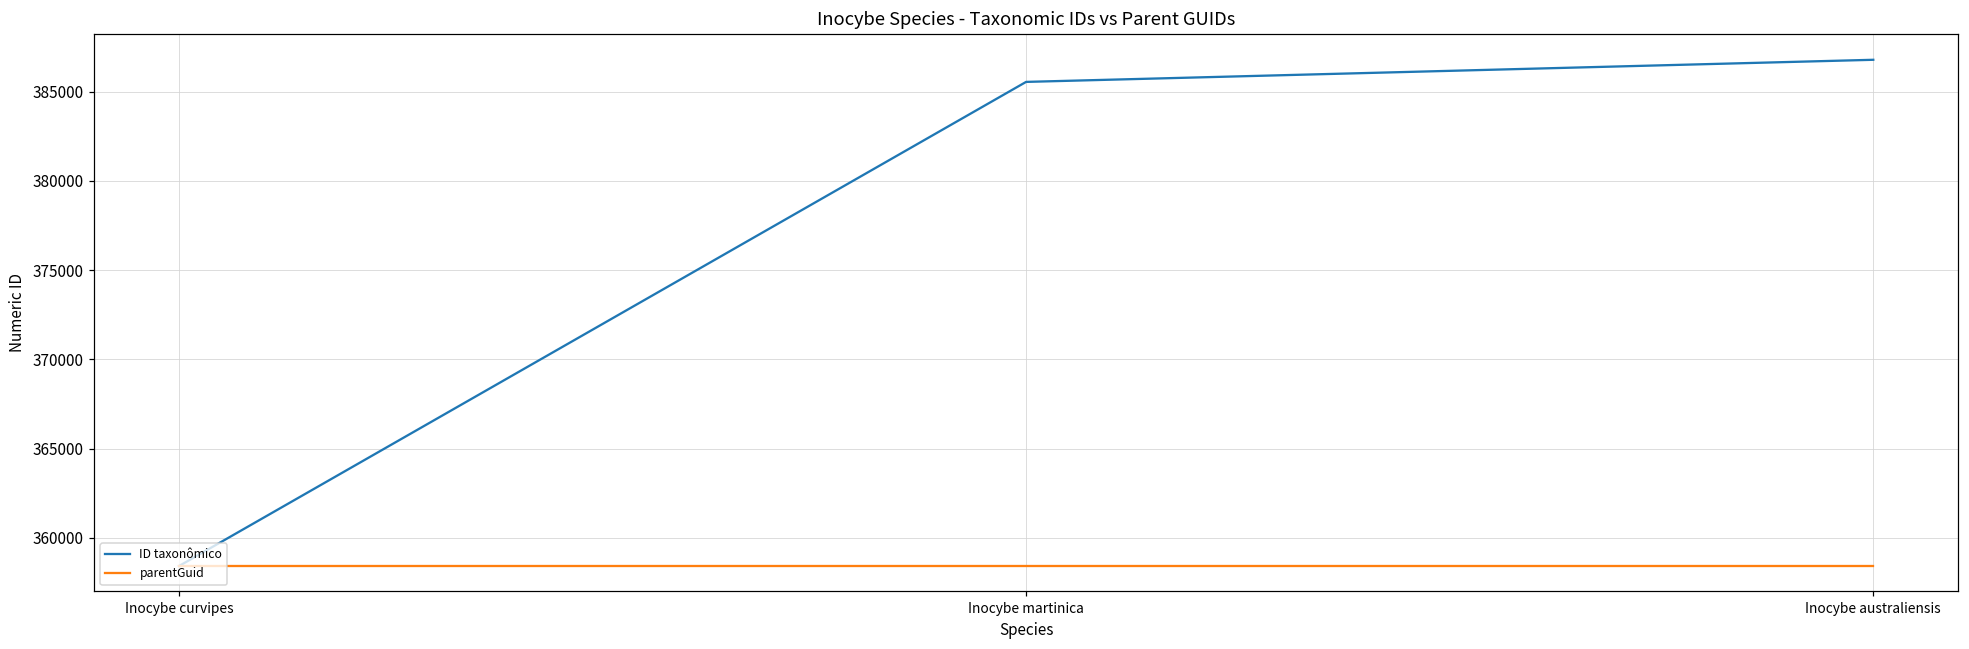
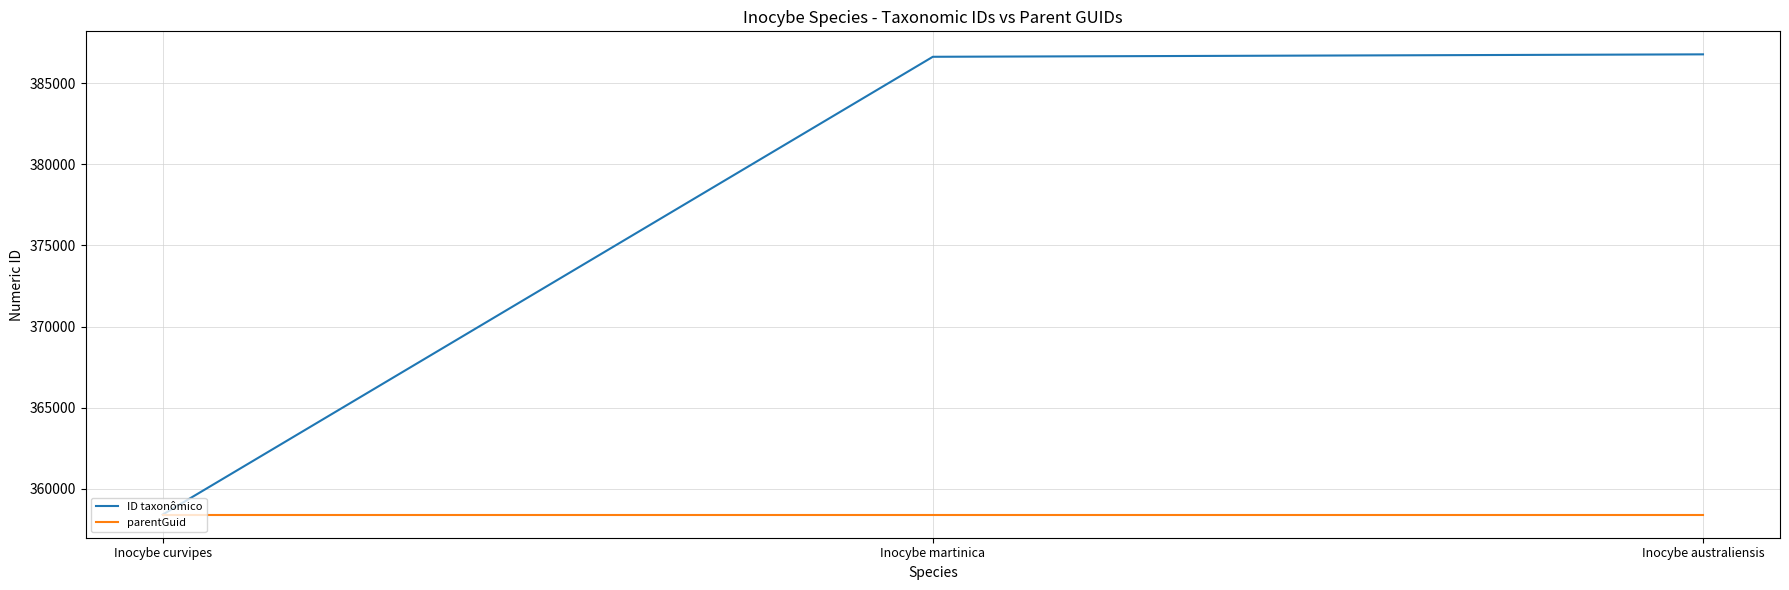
ID taxonômico, Inocybe martinica: 385500 -> 386600
